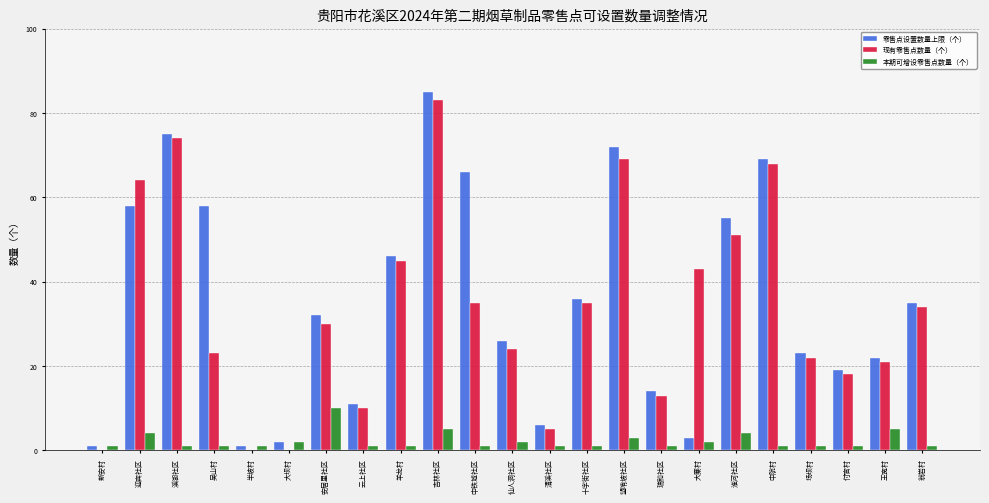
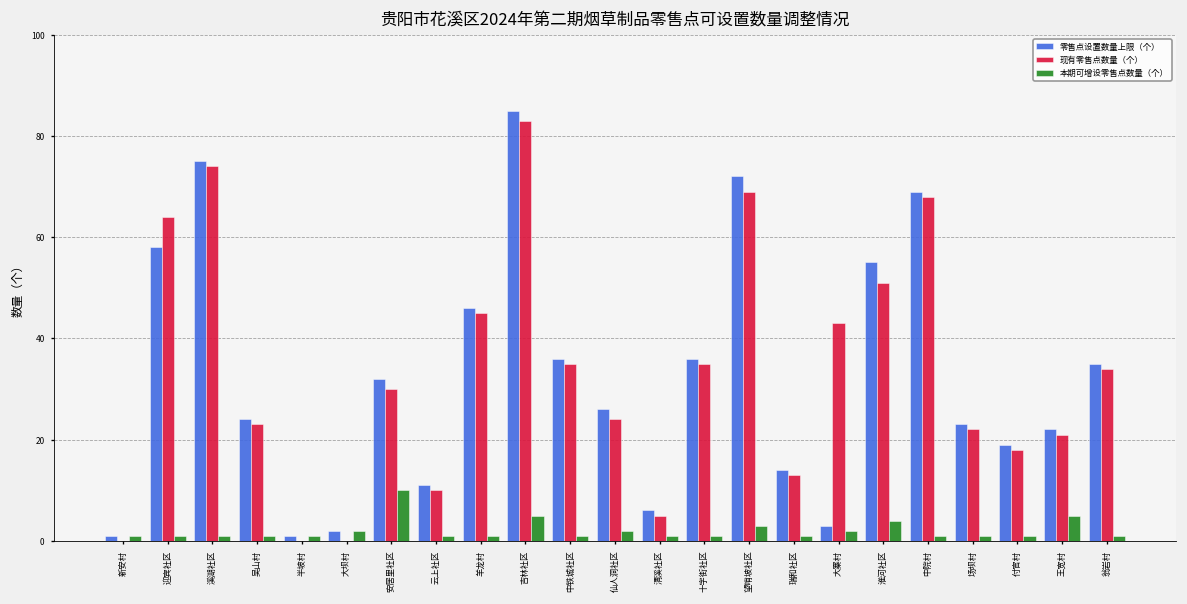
本期可增设零售点数量（个）, 迎宾社区: 4 -> 1
零售点设置数量上限（个）, 吴山村: 58 -> 24
零售点设置数量上限（个）, 中铁城社区: 66 -> 36
